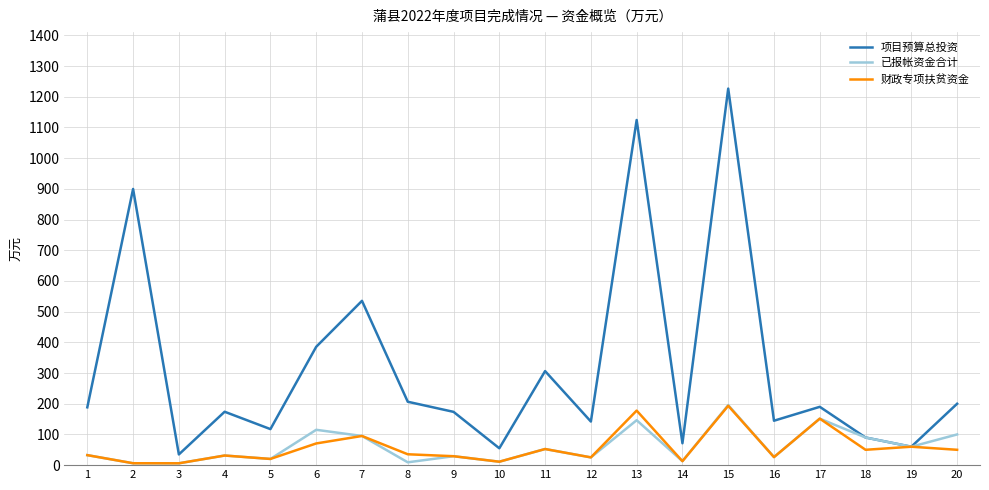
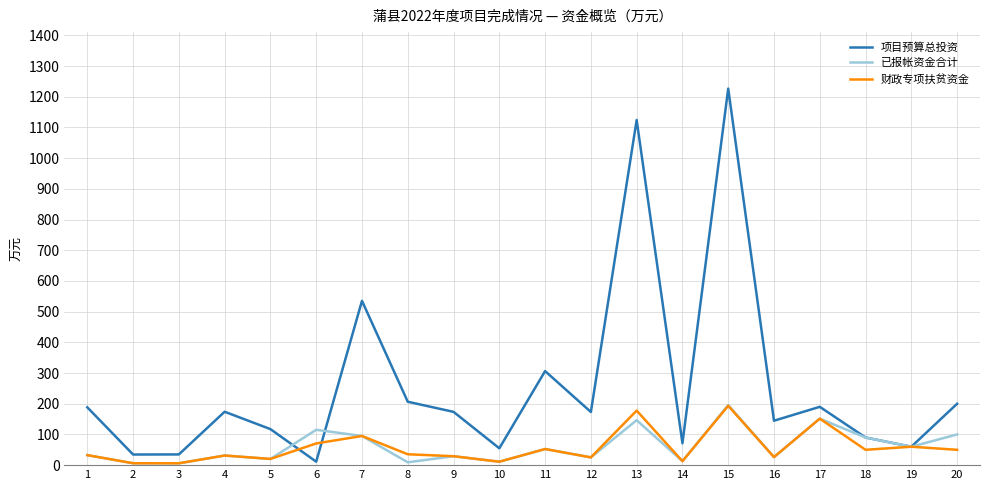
项目预算总投资, 2: 900 -> 30
项目预算总投资, 6: 390 -> 10
项目预算总投资, 12: 140 -> 170
